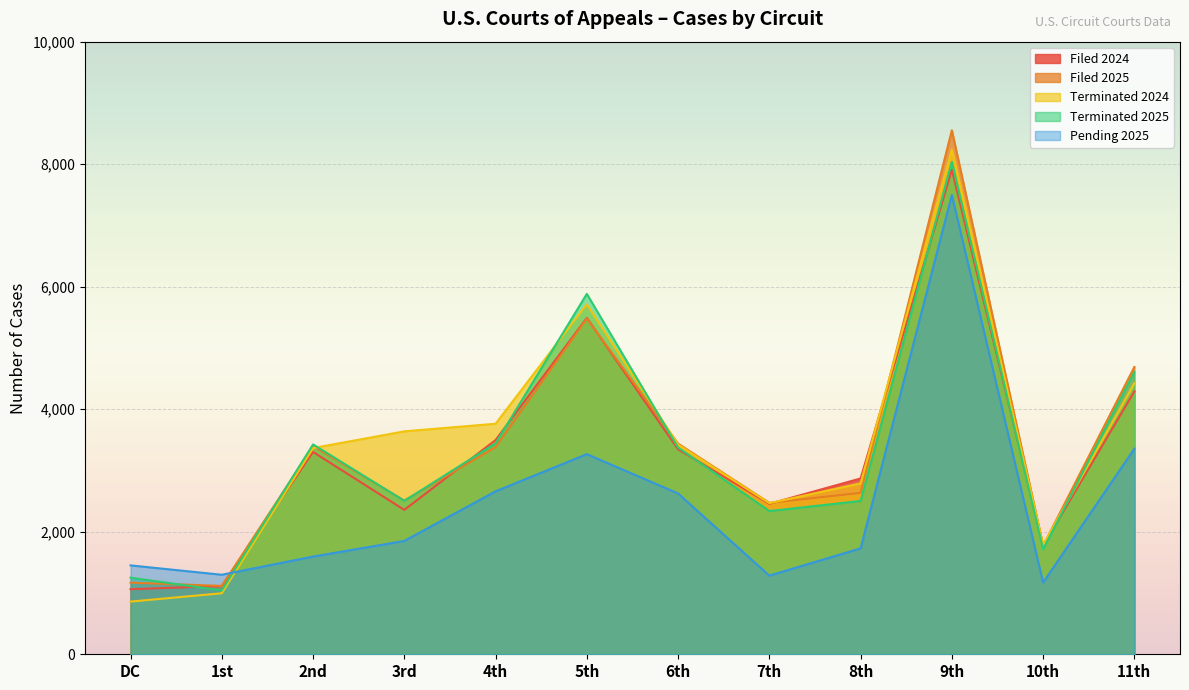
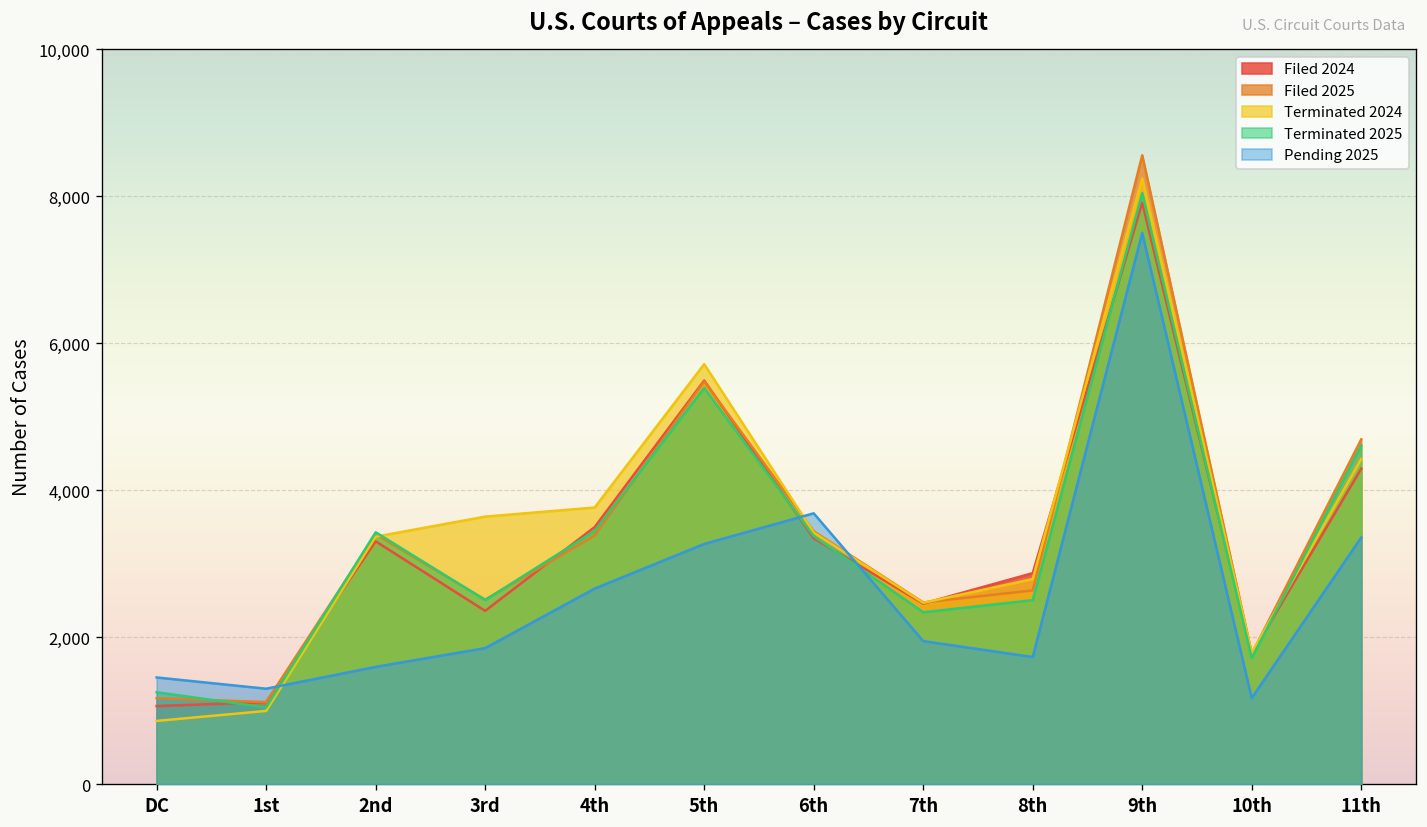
Terminated 2025, 5th: 5,900 -> 5,400
Pending 2025, 6th: 2,600 -> 3,700
Pending 2025, 7th: 1,300 -> 1,900
